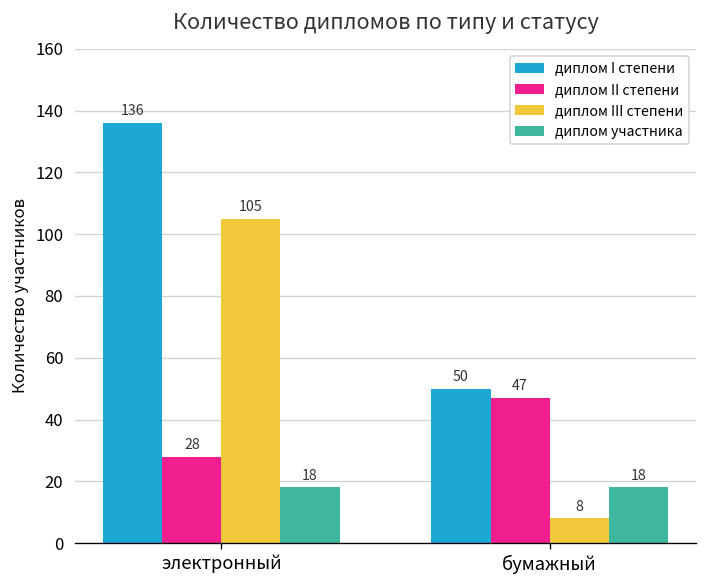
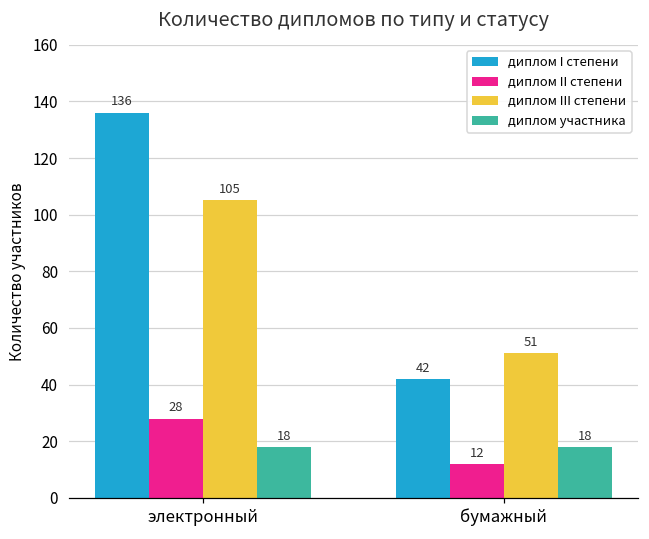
диплом I степени, бумажный: 50 -> 42
диплом II степени, бумажный: 47 -> 12
диплом III степени, бумажный: 8 -> 51
